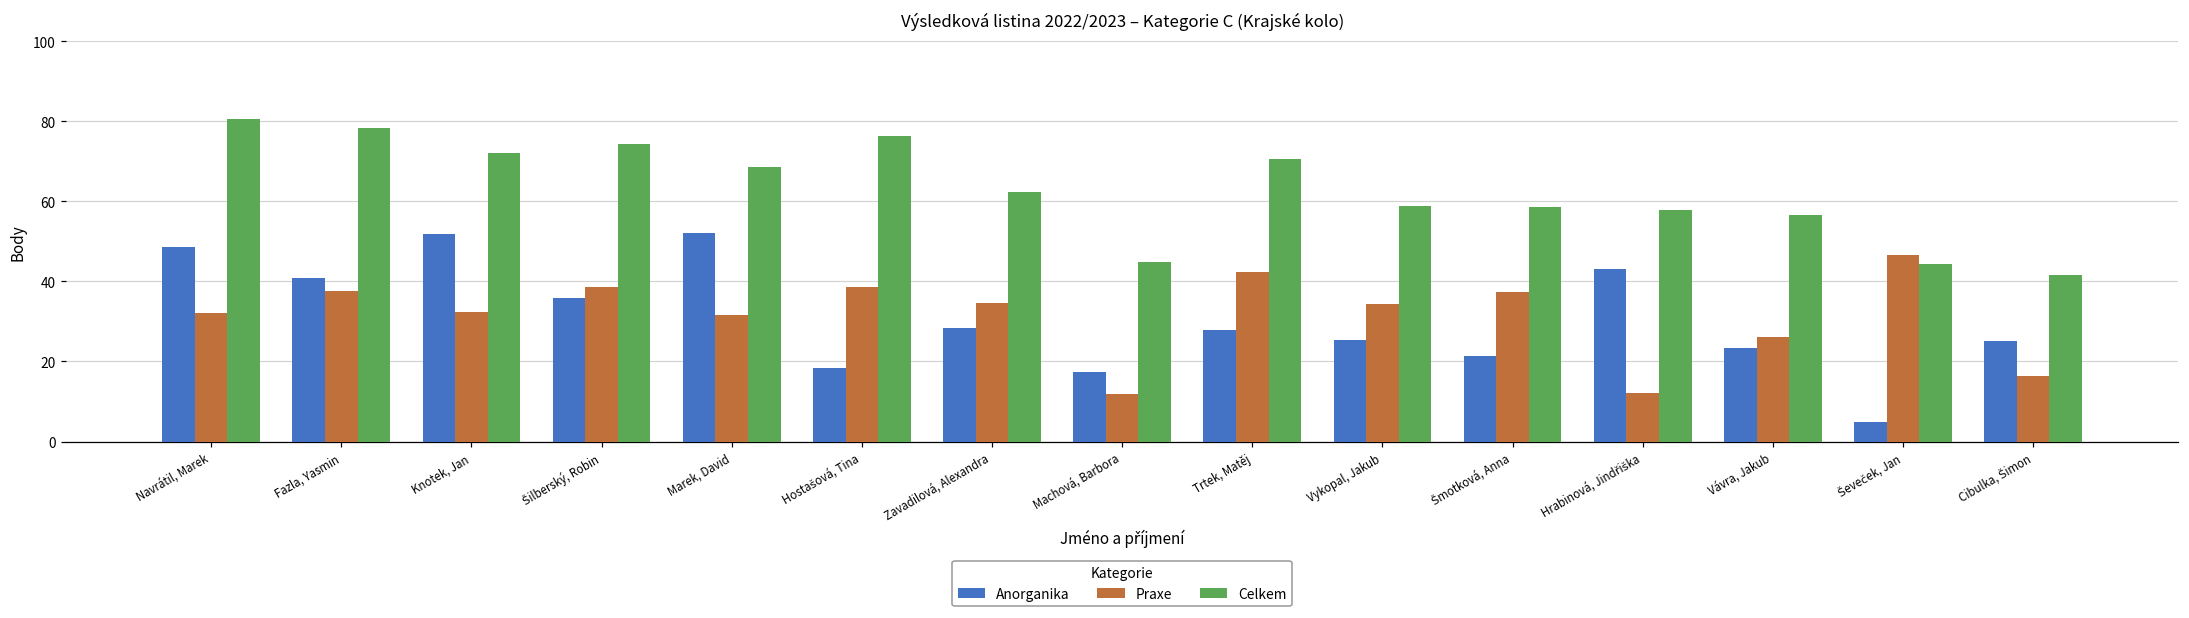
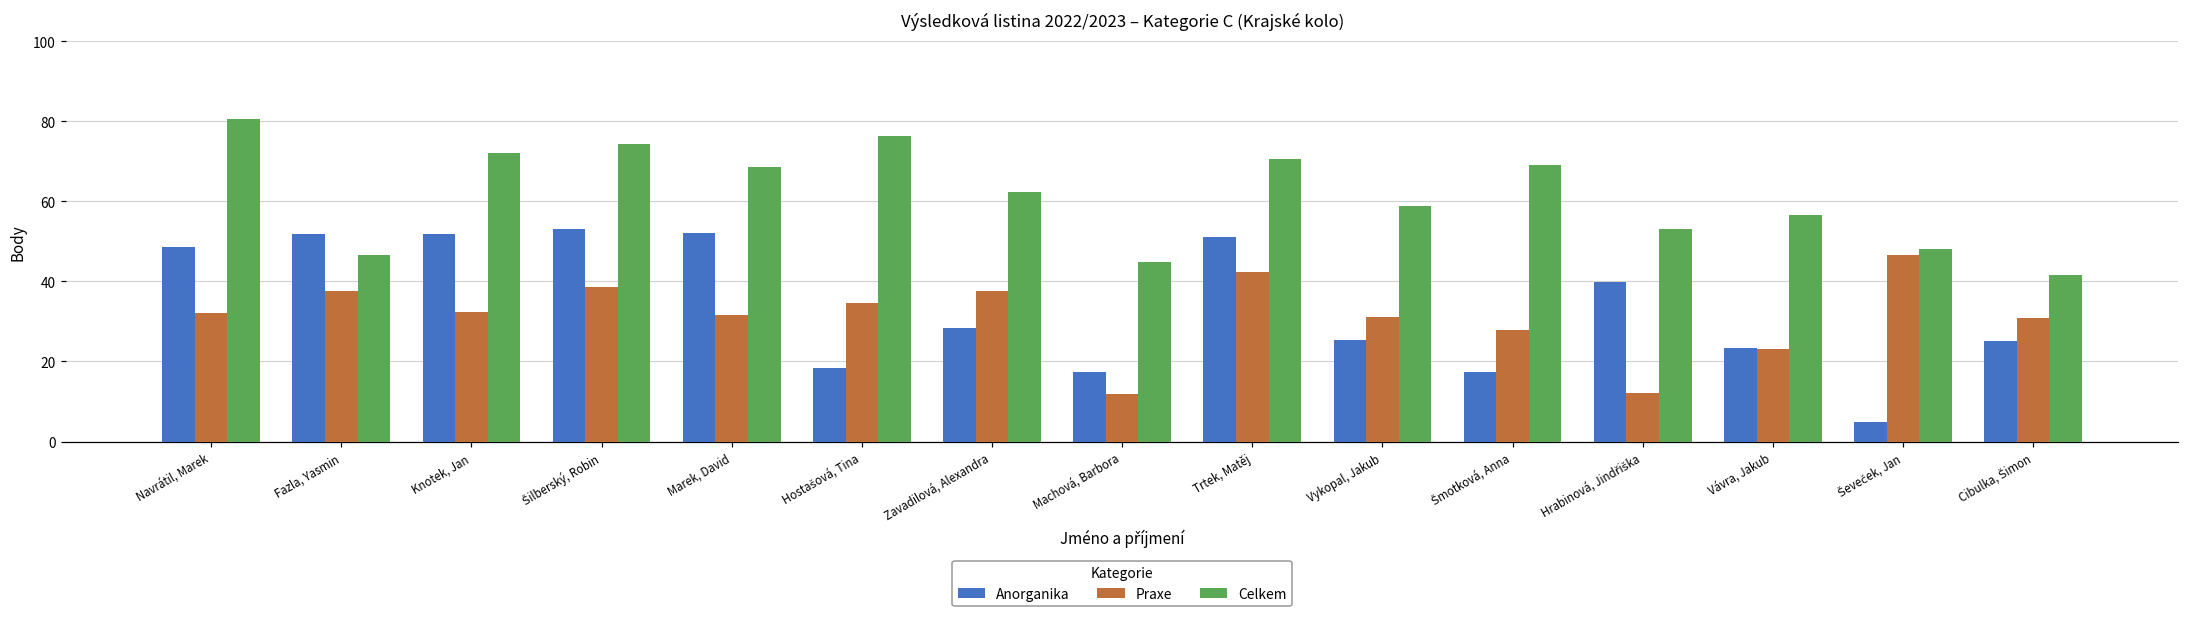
Anorganika, Fazla, Yasmin: 41 -> 52
Celkem, Fazla, Yasmin: 78 -> 47
Anorganika, Šilberský, Robin: 36 -> 53
Praxe, Hostašová, Tina: 39 -> 35
Praxe, Zavadilová, Alexandra: 35 -> 38
Anorganika, Trtek, Matěj: 28 -> 51
Praxe, Vykopal, Jakub: 34 -> 31
Anorganika, Šmotková, Anna: 21 -> 17
Praxe, Šmotková, Anna: 37 -> 28
Celkem, Šmotková, Anna: 59 -> 69
Anorganika, Hrabinová, Jindřiška: 43 -> 40
Celkem, Hrabinová, Jindřiška: 58 -> 53
Praxe, Vávra, Jakub: 26 -> 23
Celkem, Ševeček, Jan: 44 -> 48
Praxe, Cibulka, Šimon: 17 -> 31
